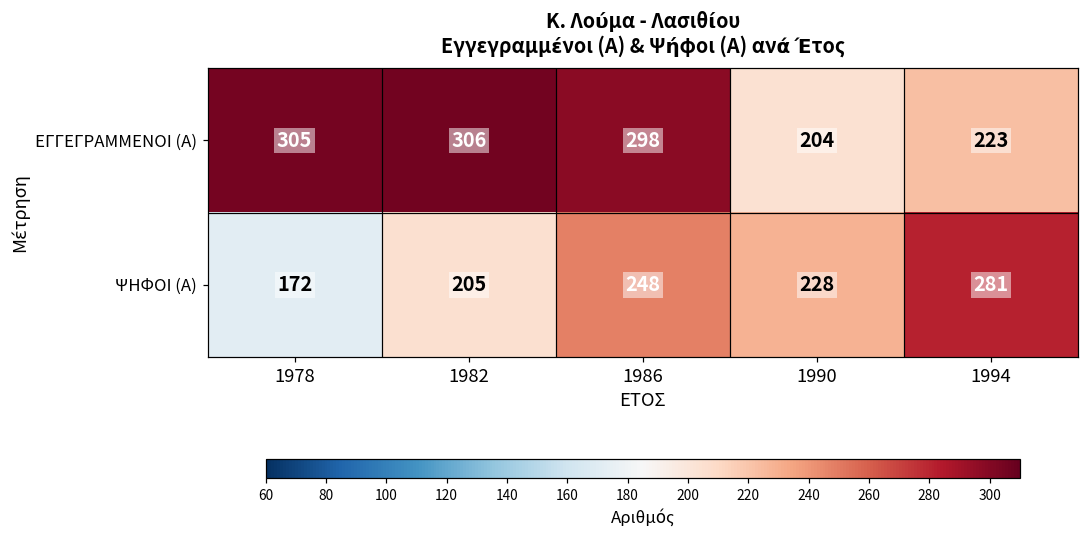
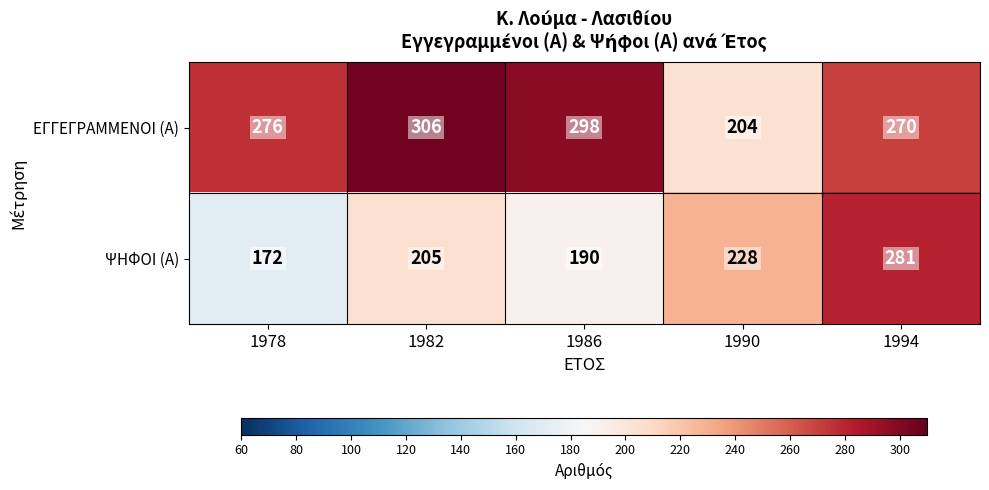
ΕΓΓΕΓΡΑΜΜΕΝΟΙ (Α), 1978: 305 -> 276
ΕΓΓΕΓΡΑΜΜΕΝΟΙ (Α), 1994: 223 -> 270
ΨΗΦΟΙ (Α), 1986: 248 -> 190
